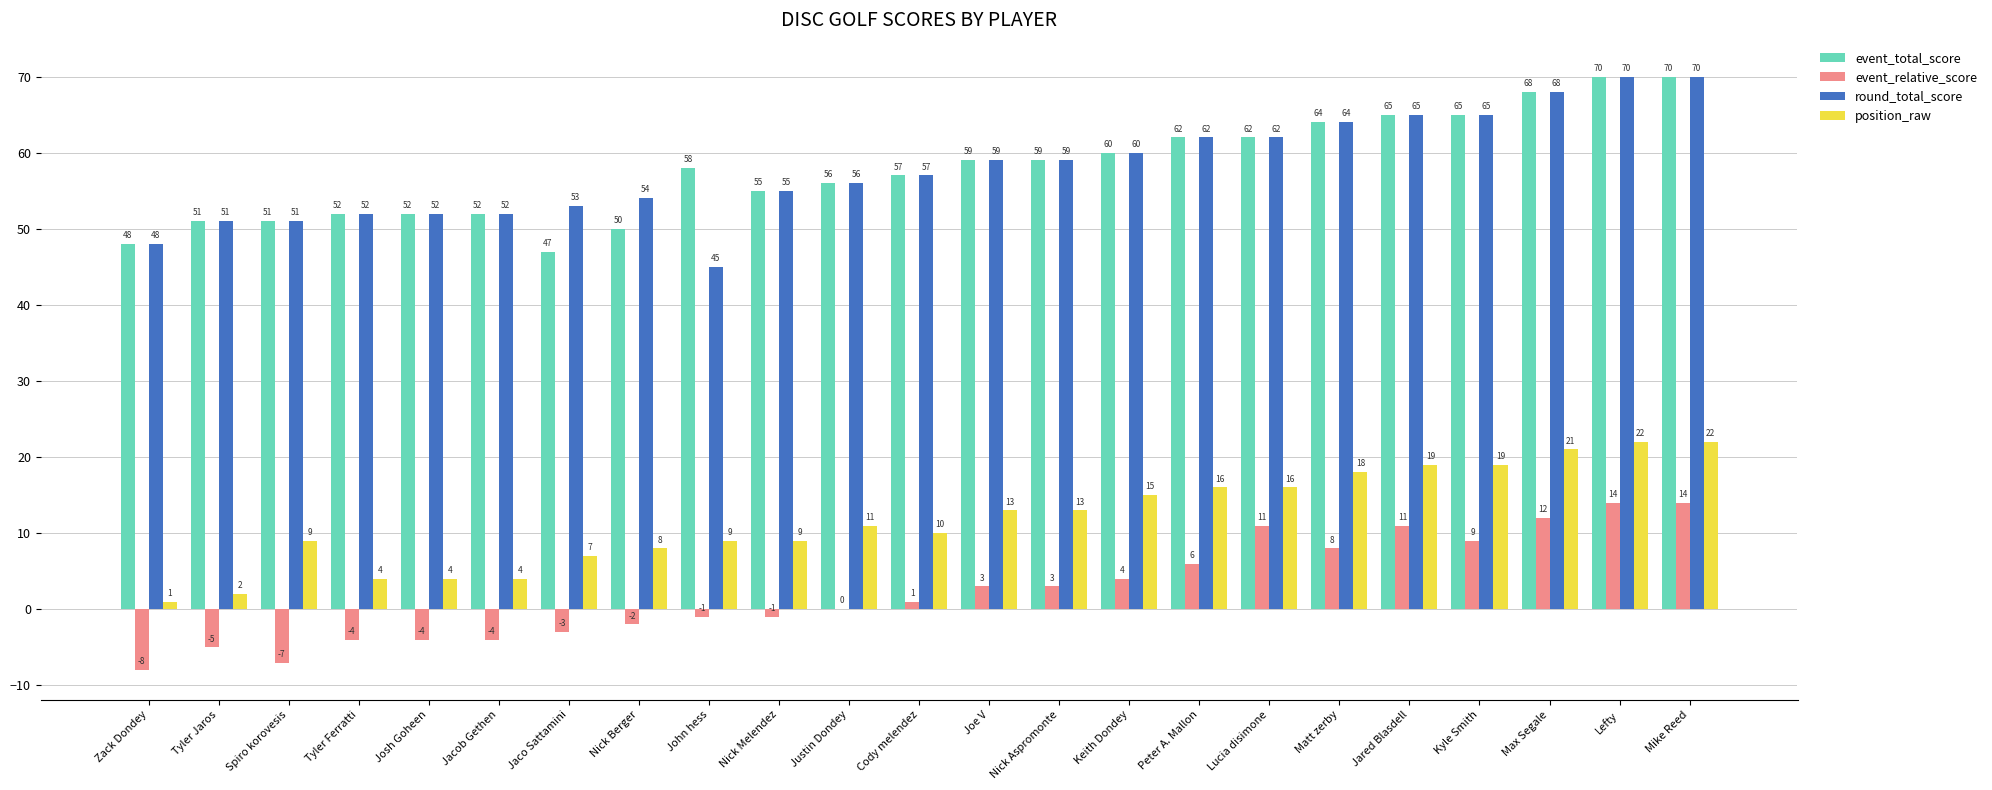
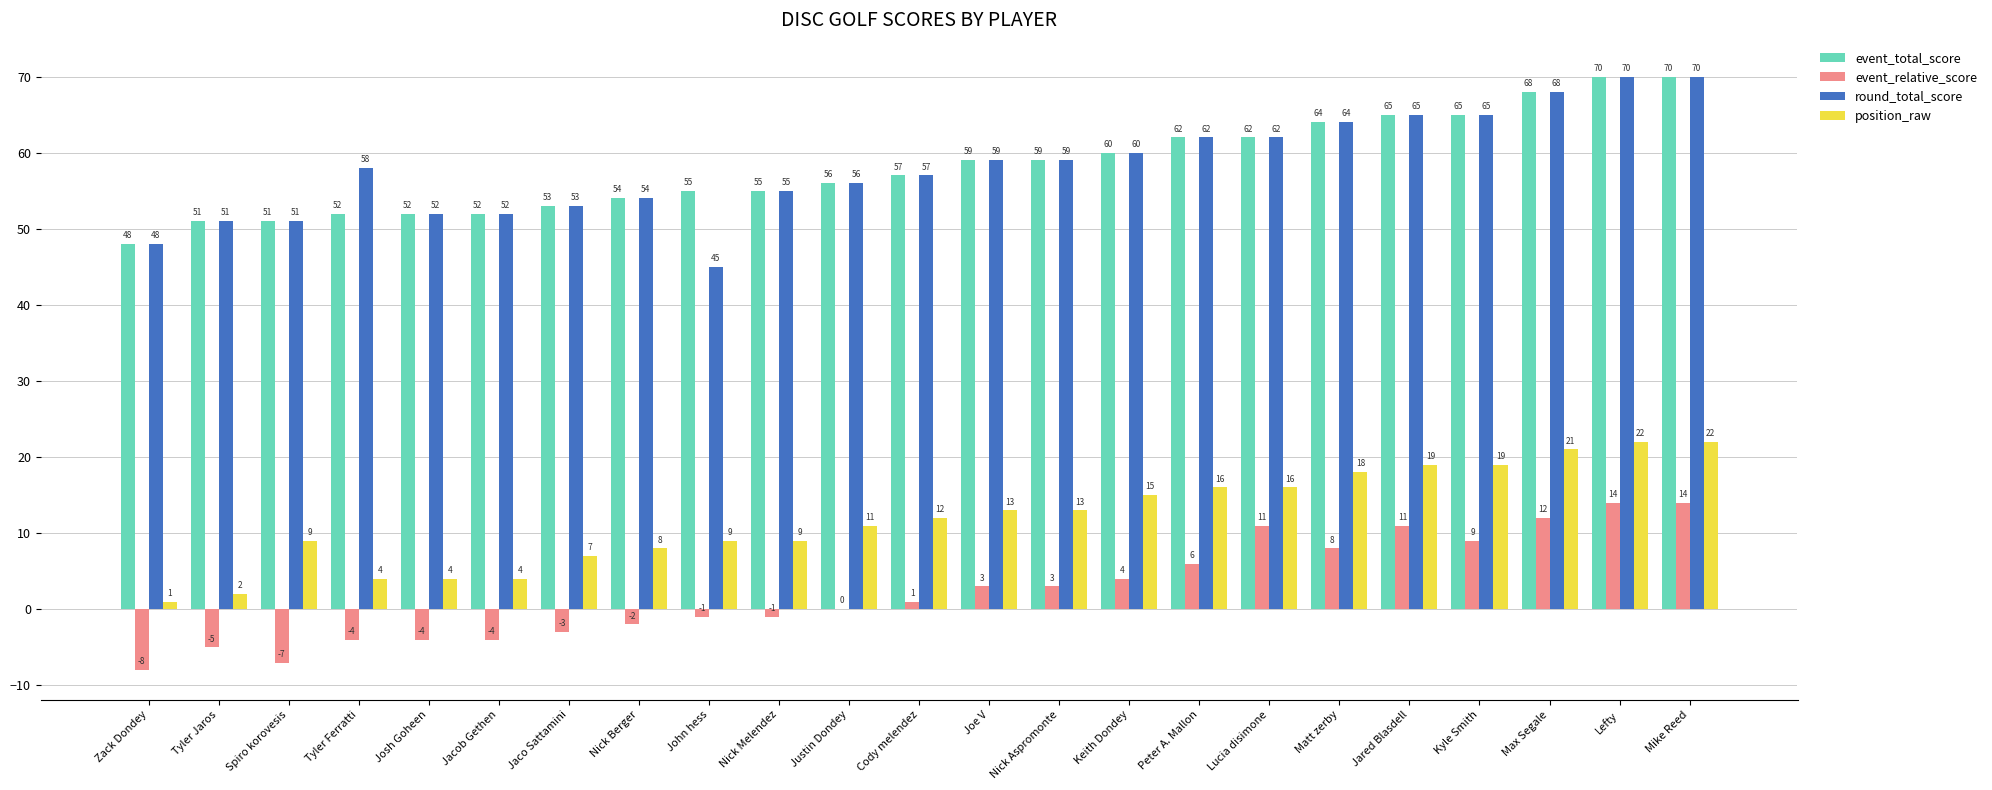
round_total_score, Tyler Ferratti: 52 -> 58
event_total_score, Jaco Sattamini: 47 -> 53
event_total_score, Nick Berger: 50 -> 54
event_total_score, John hess: 58 -> 55
position_raw, Cody melendez: 10 -> 12
